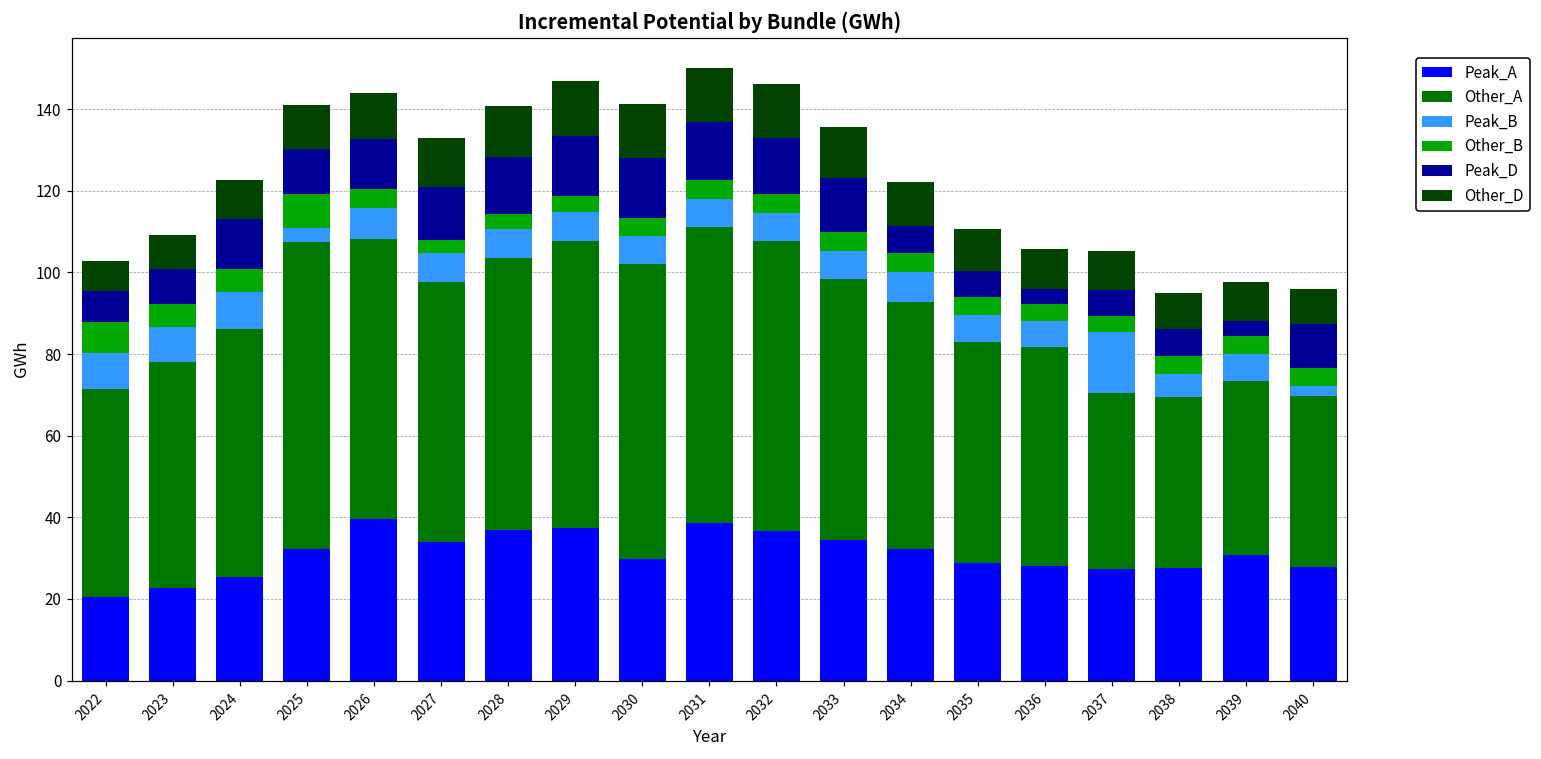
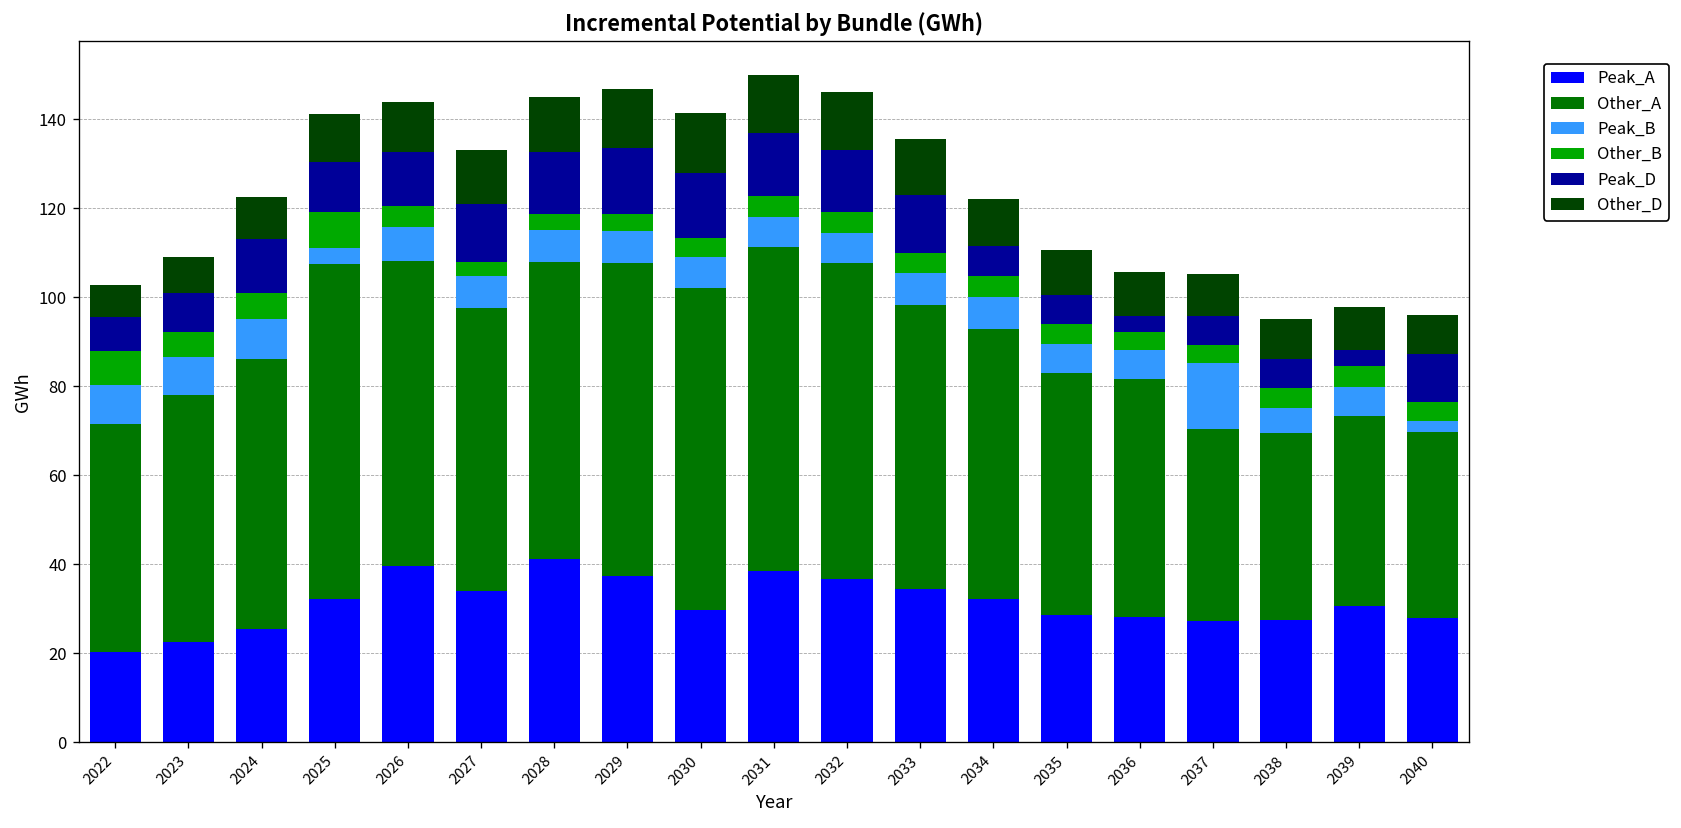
Peak_A, 2028: 37 -> 41
